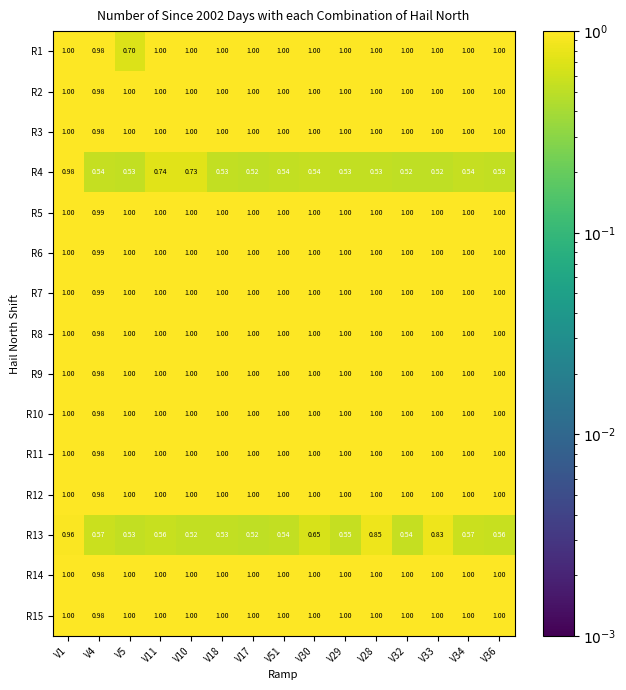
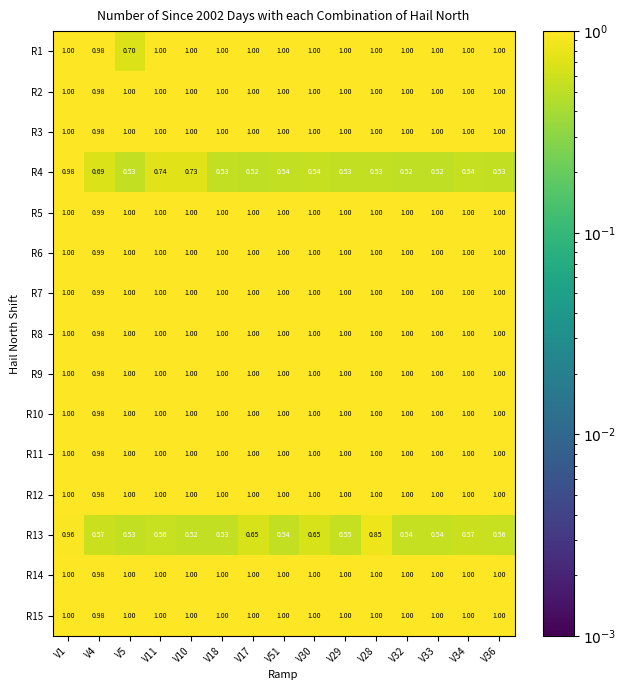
R4, V4: 0.54 -> 0.69
R13, V17: 0.52 -> 0.65
R13, V33: 0.83 -> 0.54
